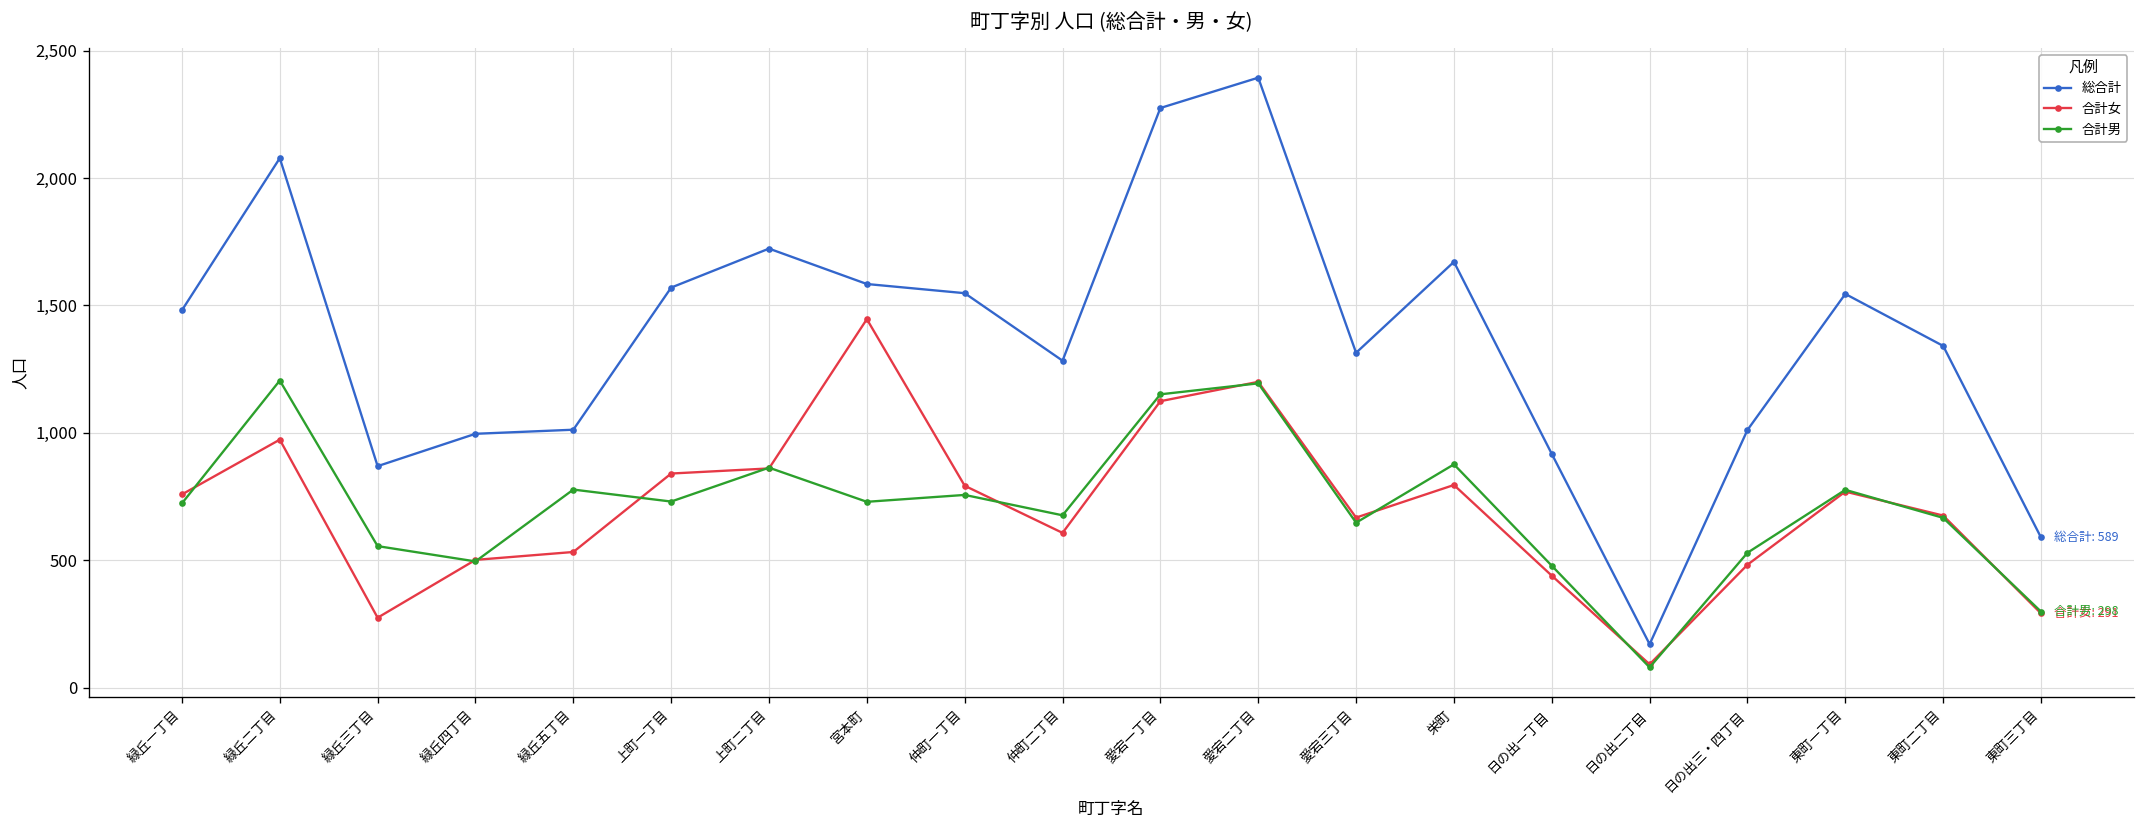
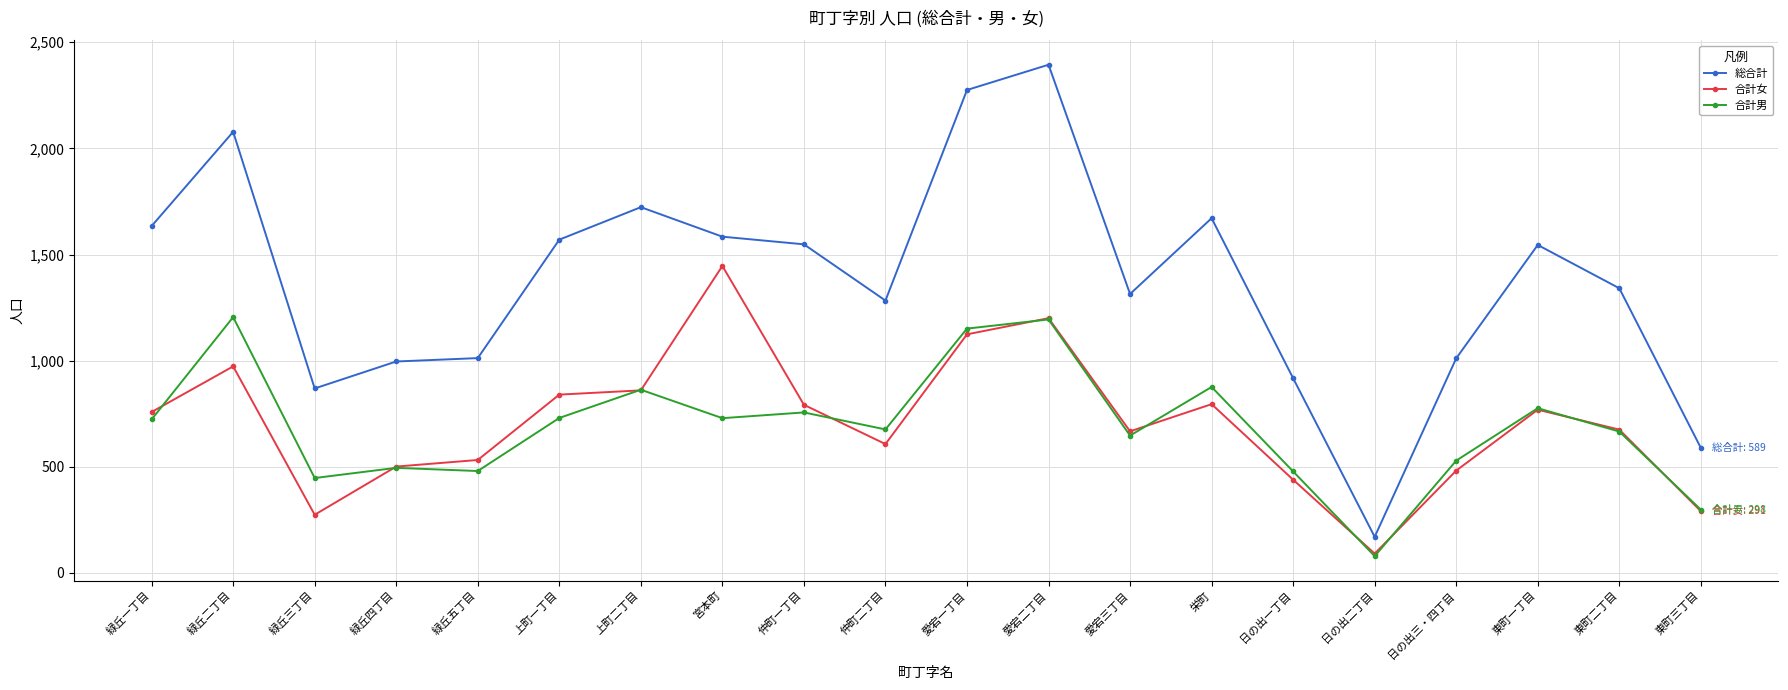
総合計, 緑丘一丁目: 1,480 -> 1,630
合計男, 緑丘三丁目: 560 -> 450
合計男, 緑丘五丁目: 780 -> 480
